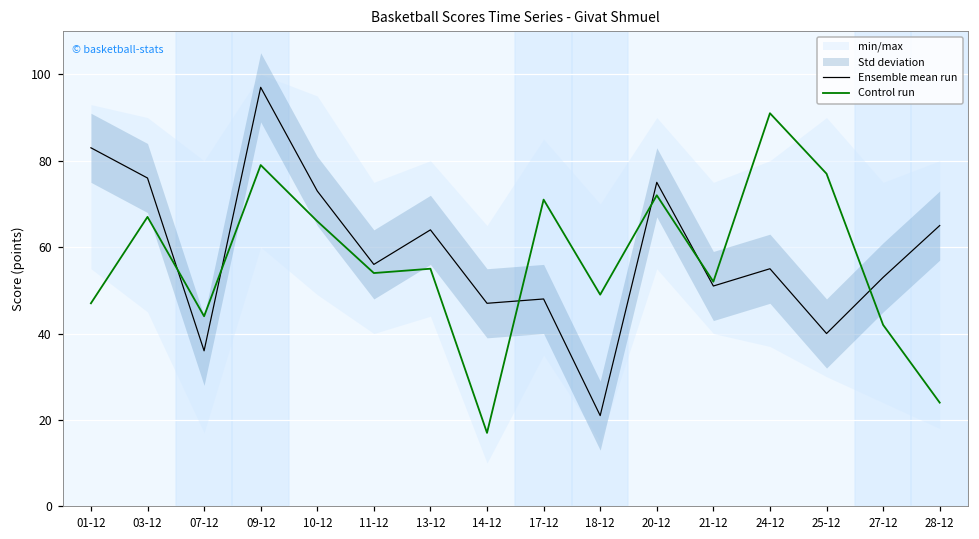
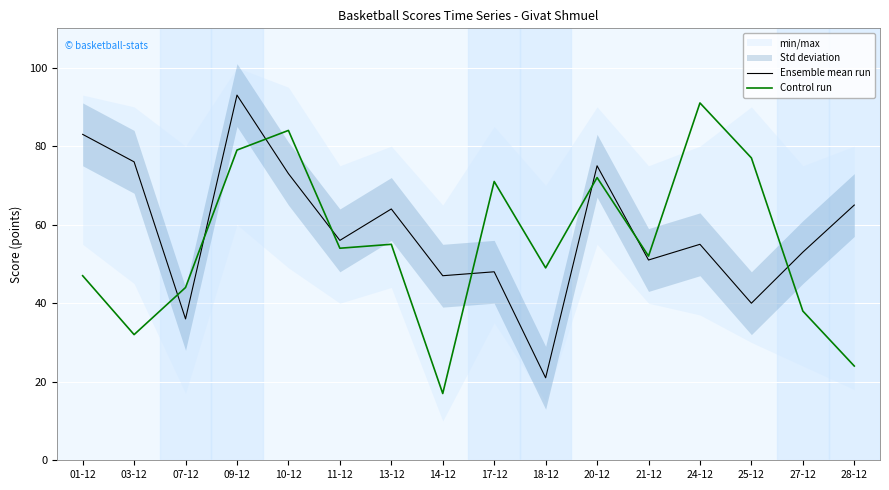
Control run, 03-12: 67 -> 32
Ensemble mean run, 09-12: 97 -> 93
Control run, 10-12: 66 -> 84
Control run, 27-12: 42 -> 38
